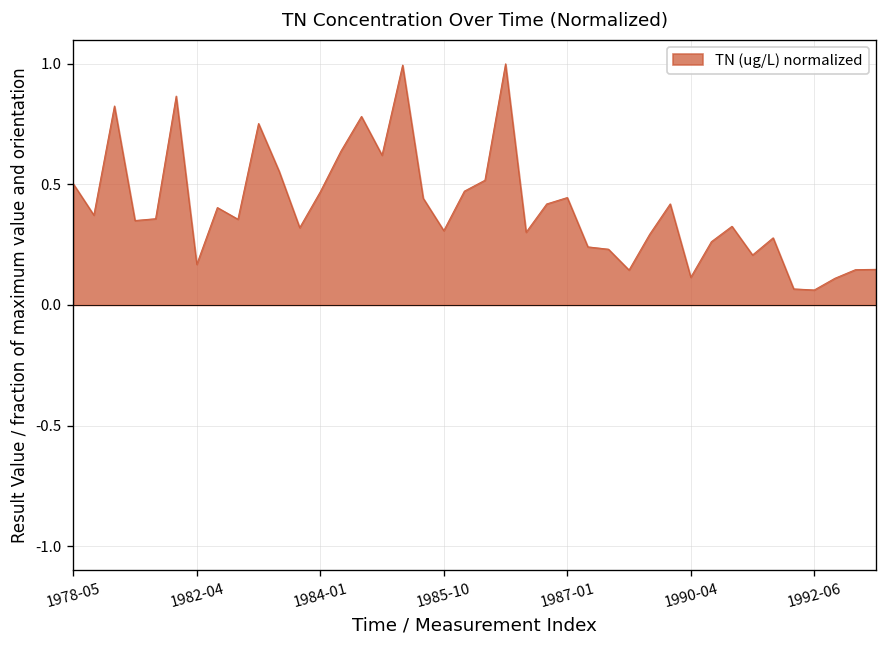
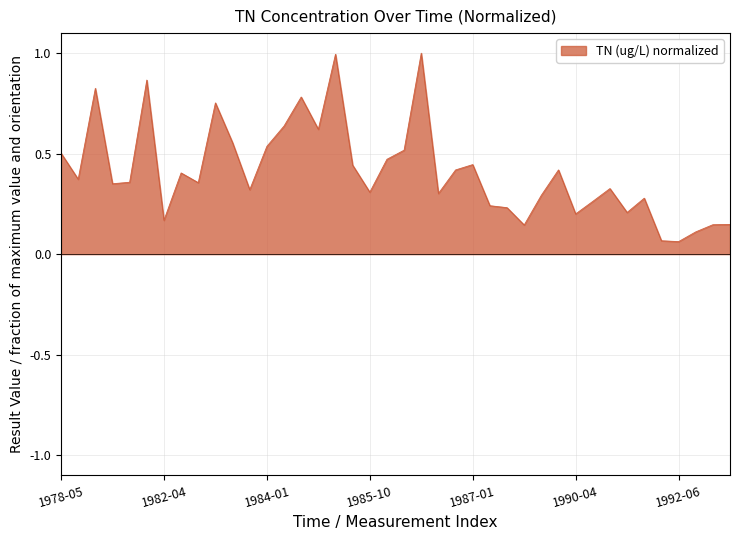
1984-01: 0.47 -> 0.54
1990-04: 0.12 -> 0.20
